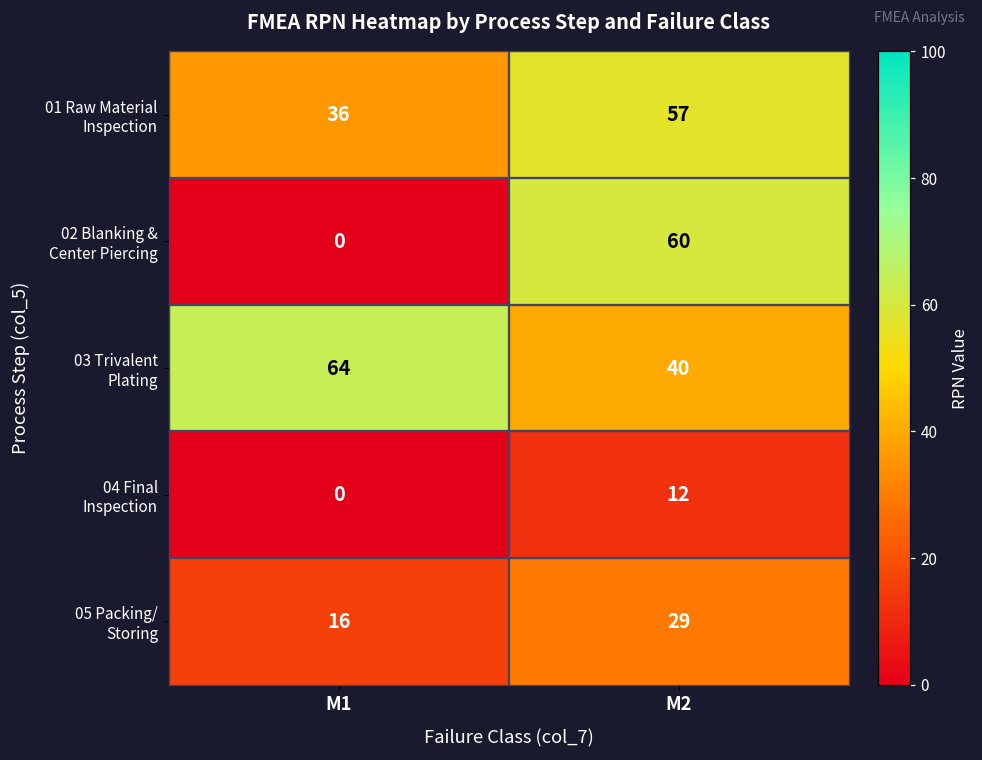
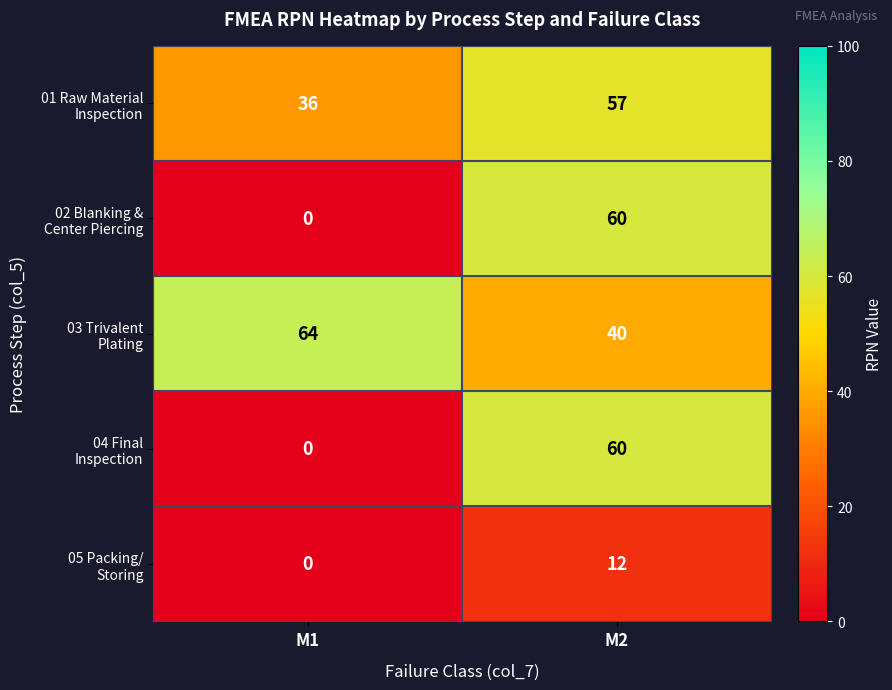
04 Final Inspection, M2: 12 -> 60
05 Packing/ Storing, M1: 16 -> 0
05 Packing/ Storing, M2: 29 -> 12
